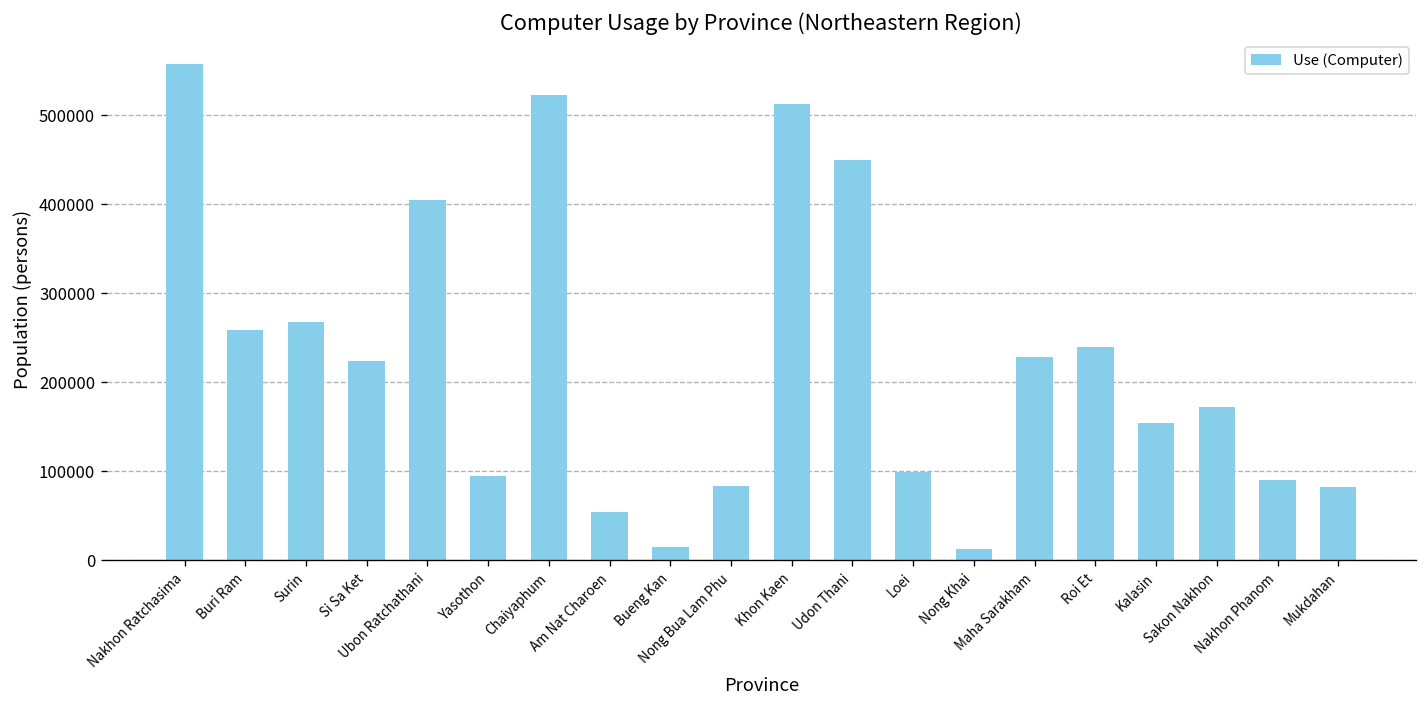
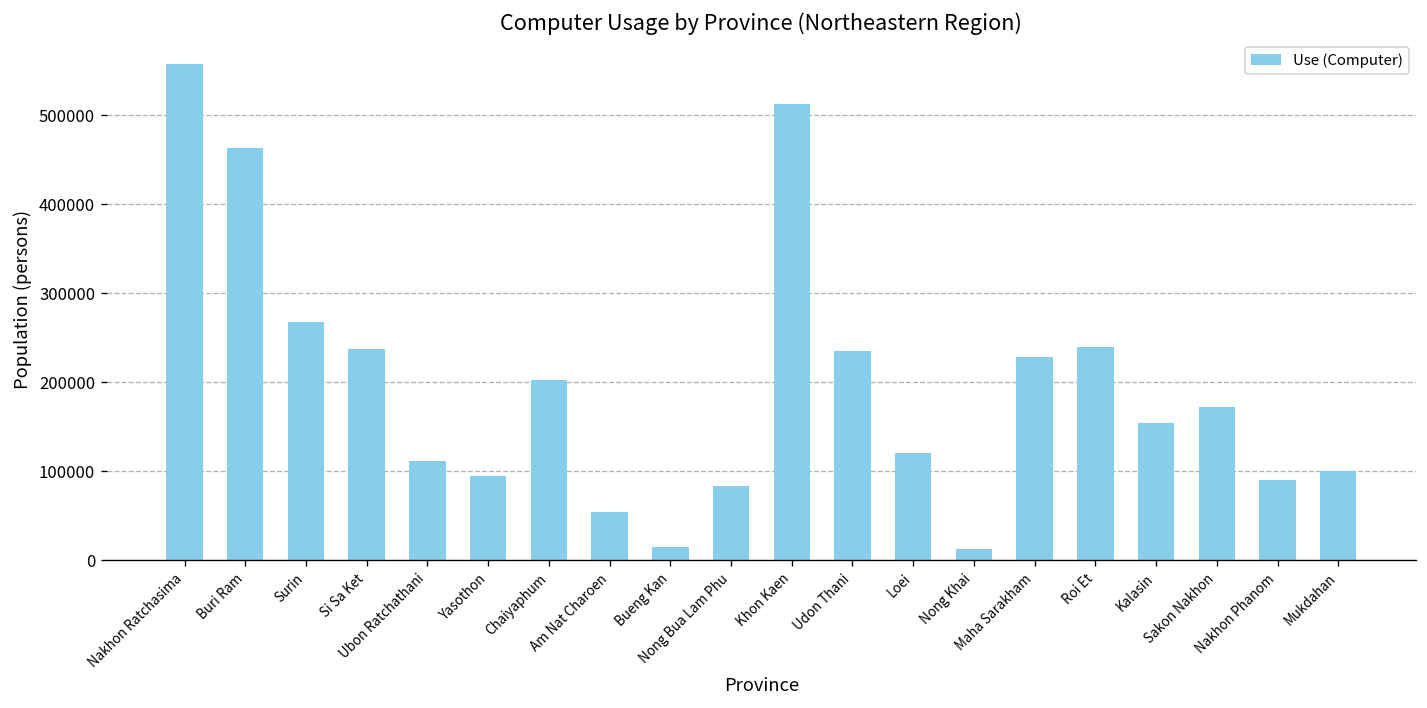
Buri Ram: 260000 -> 460000
Si Sa Ket: 220000 -> 240000
Ubon Ratchathani: 400000 -> 110000
Chaiyaphum: 520000 -> 200000
Udon Thani: 450000 -> 240000
Loei: 100000 -> 120000
Mukdahan: 80000 -> 100000
